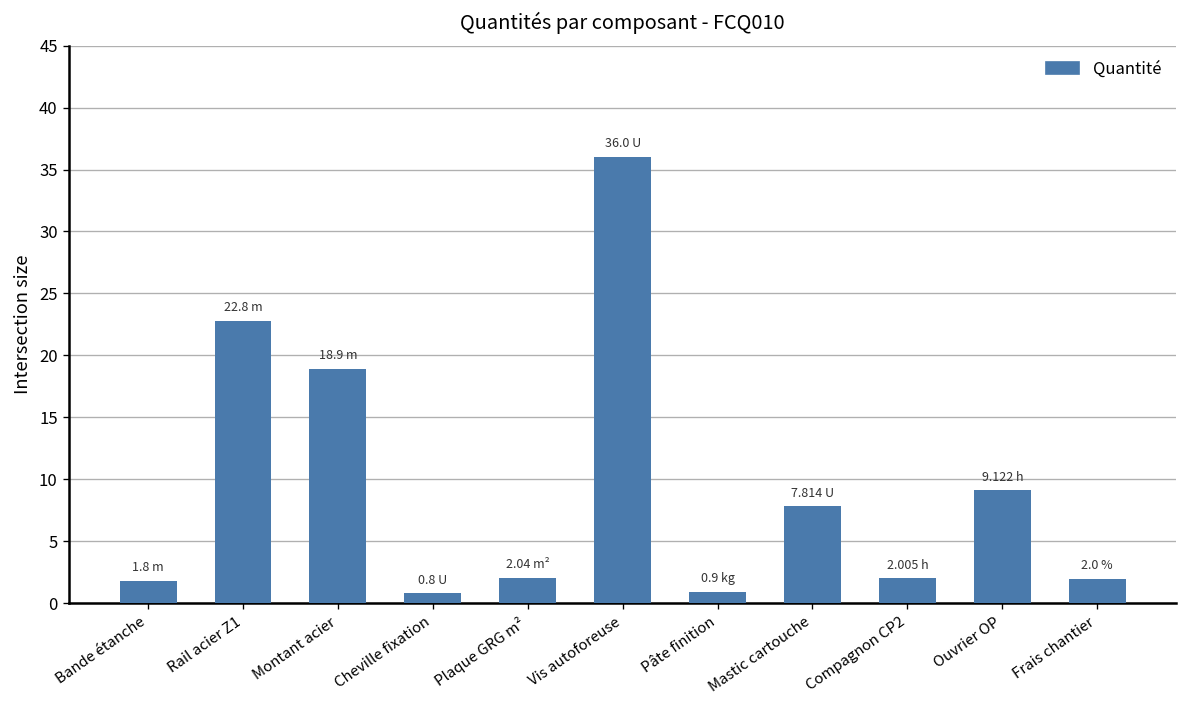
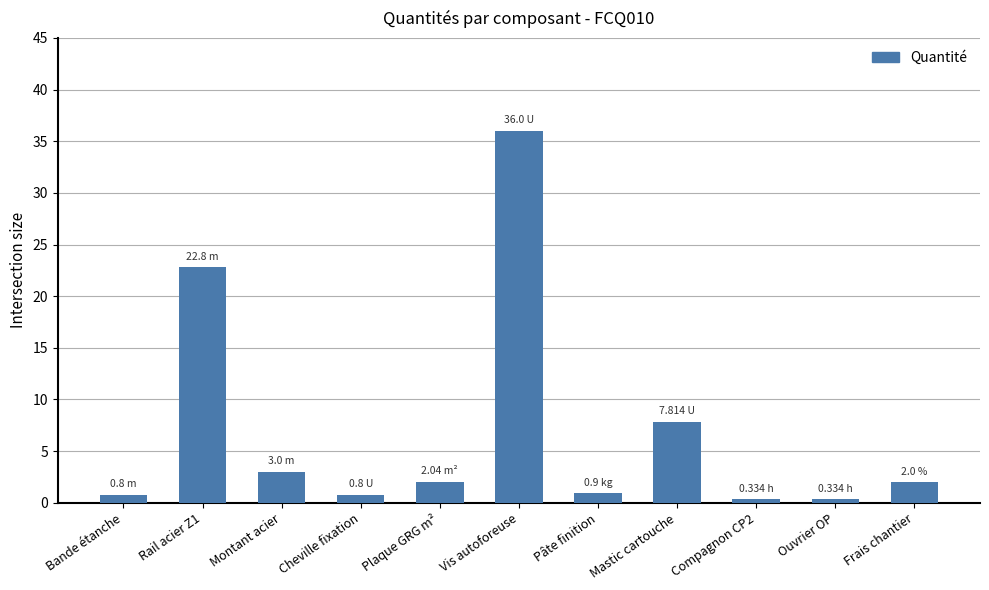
Bande étanche: 1.8 -> 0.8
Montant acier: 18.9 -> 3.0
Compagnon CP2: 2.005 -> 0.334
Ouvrier OP: 9.122 -> 0.334
